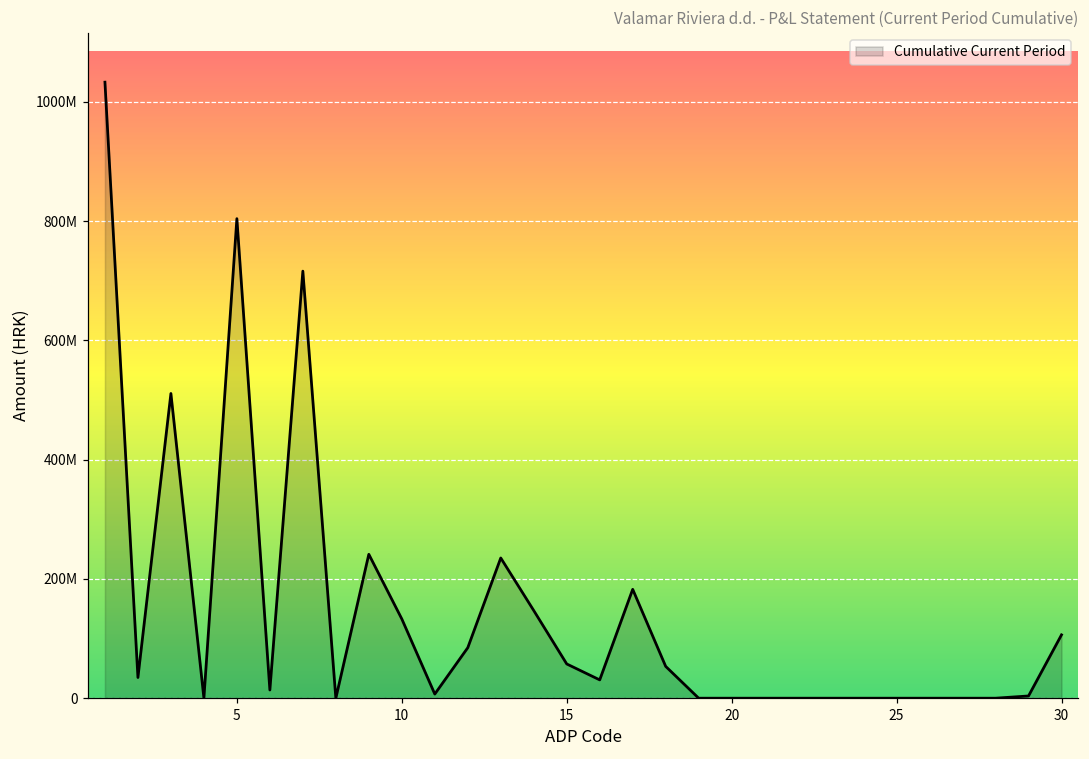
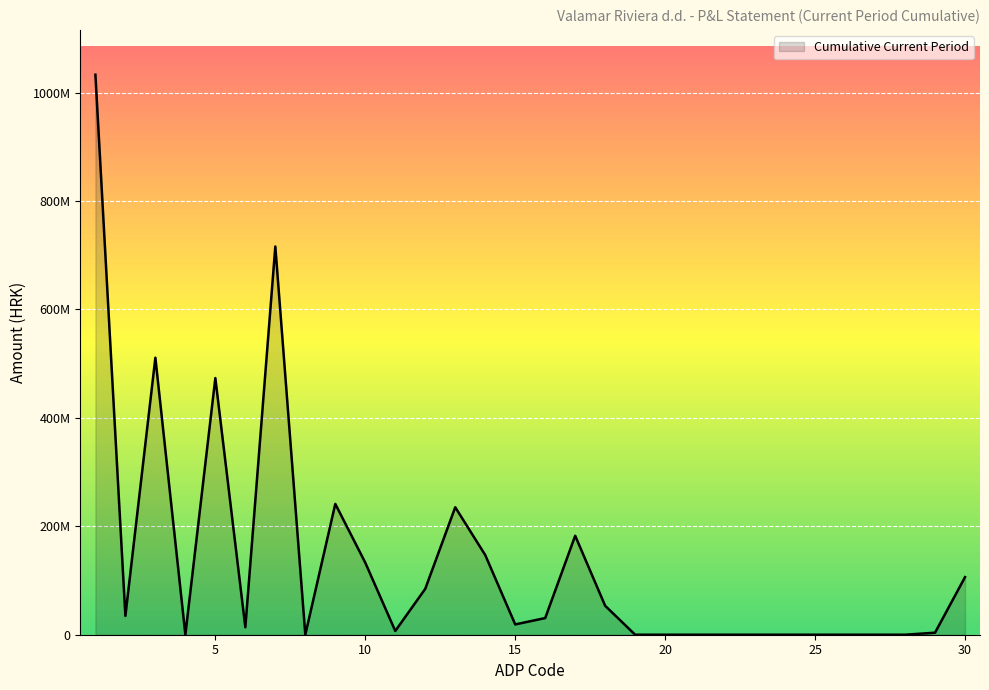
5: 800000000 -> 470000000
15: 60000000 -> 20000000
